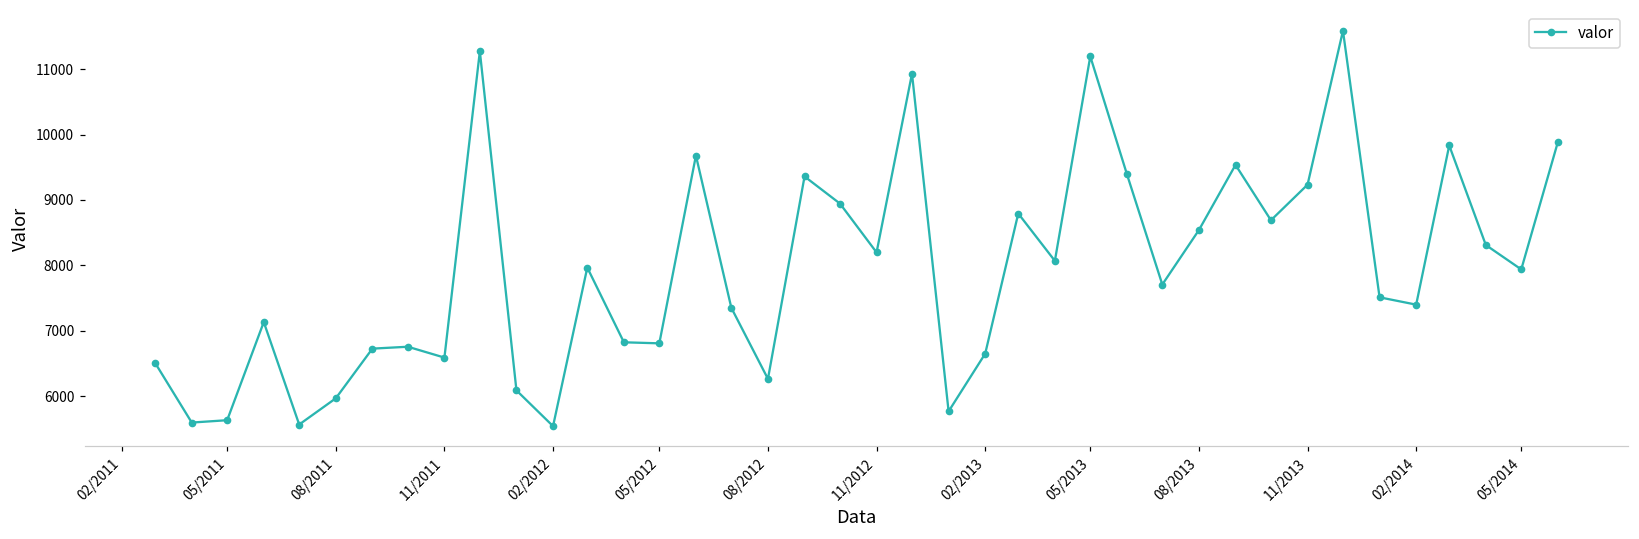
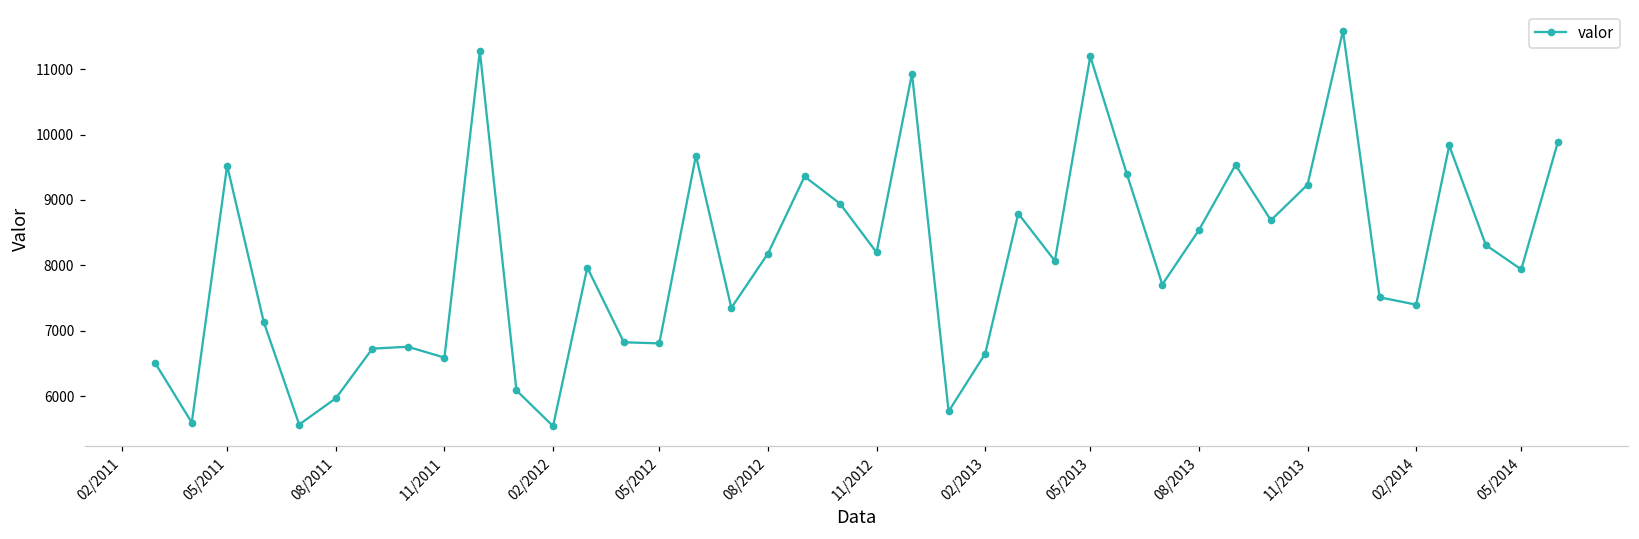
05/2011: 5600 -> 9500
08/2012: 6300 -> 8200
